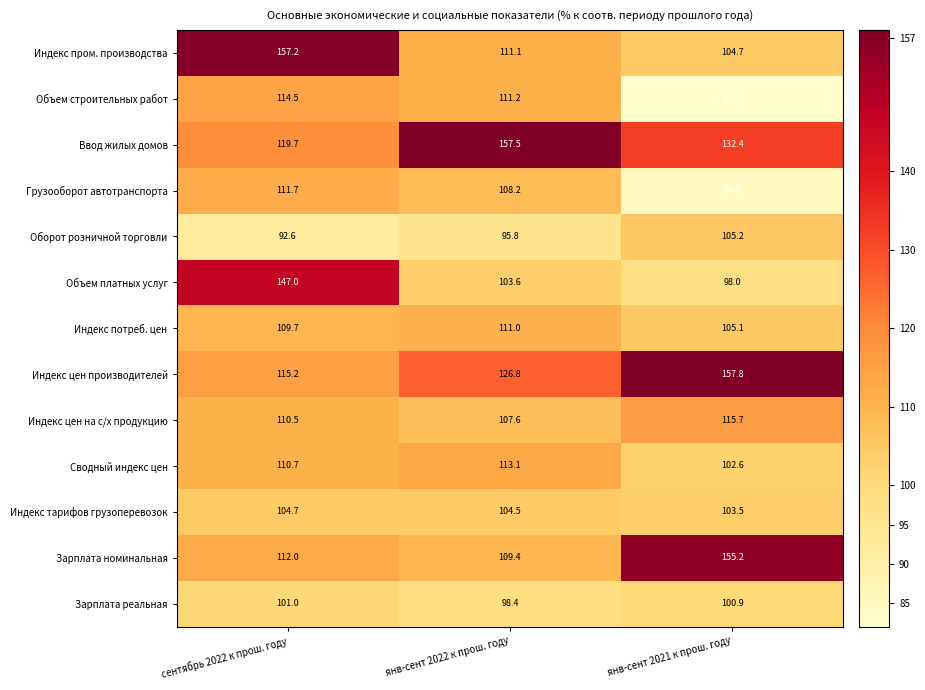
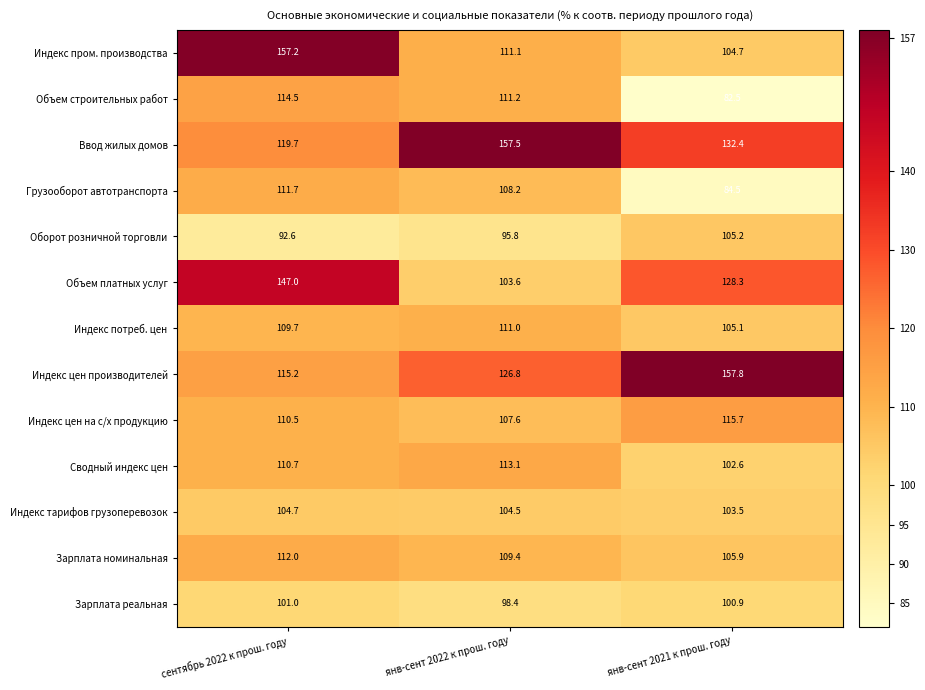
Объем платных услуг, янв-сент 2021 к прош. году: 98.0 -> 128.3
Зарплата номинальная, янв-сент 2021 к прош. году: 155.2 -> 105.9
